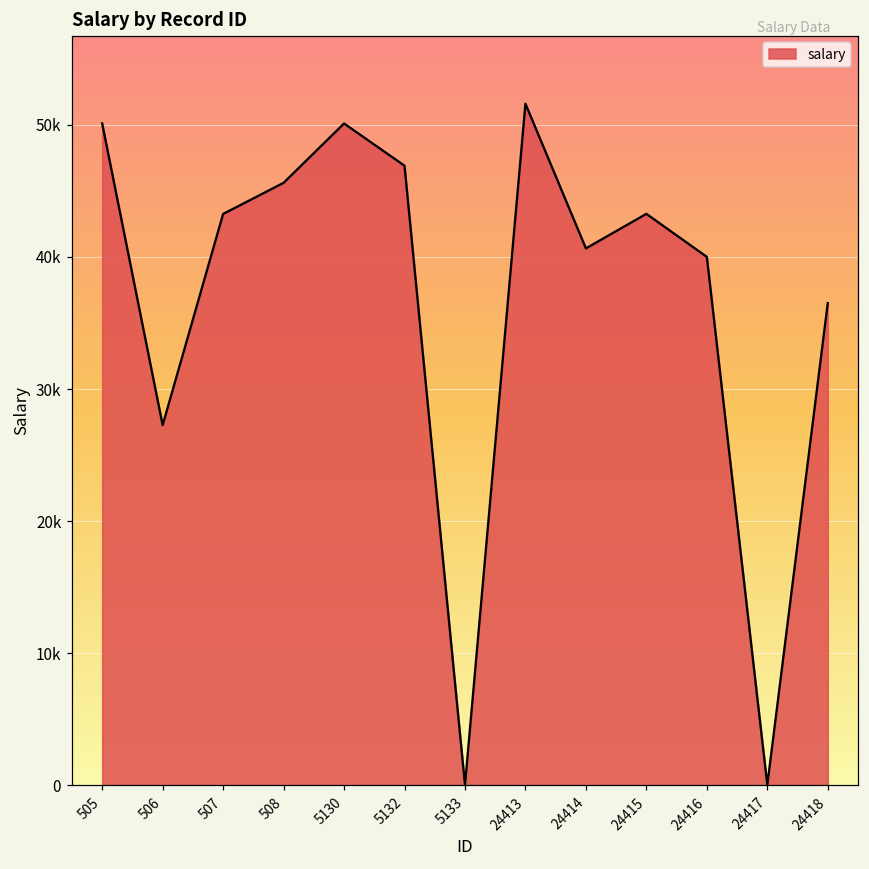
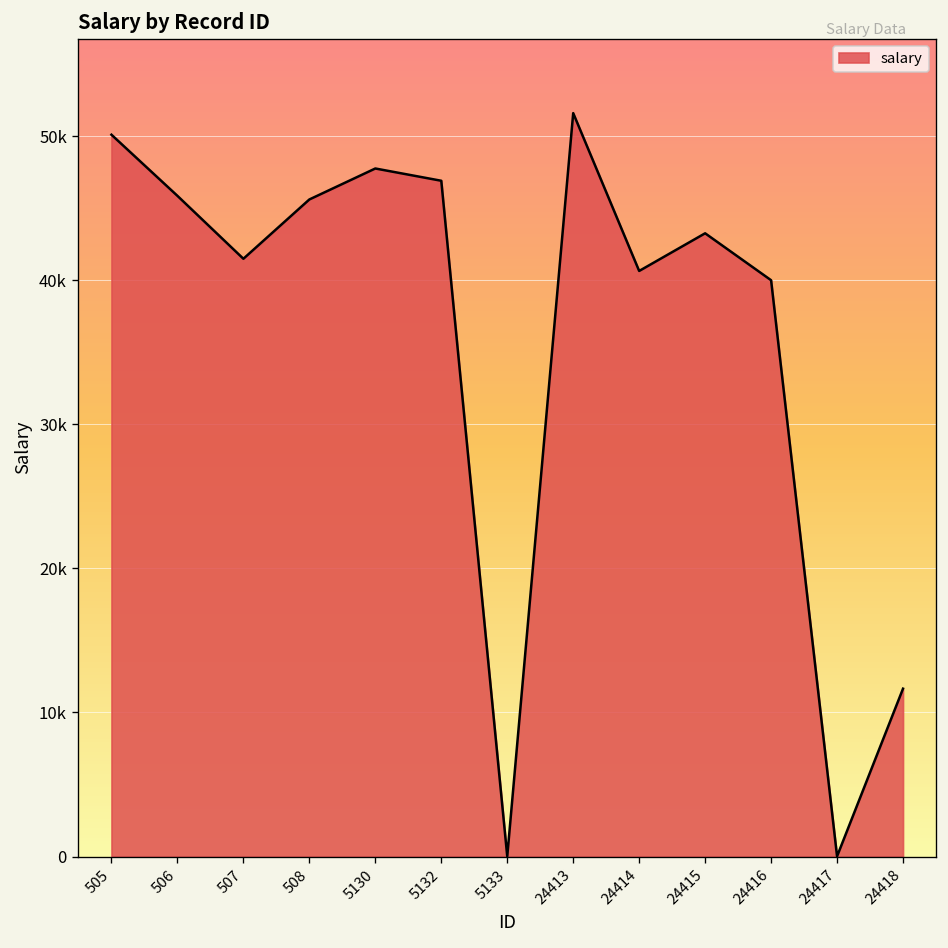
506: 27300 -> 45900
507: 43300 -> 41500
5130: 50100 -> 47800
24418: 36500 -> 11700
